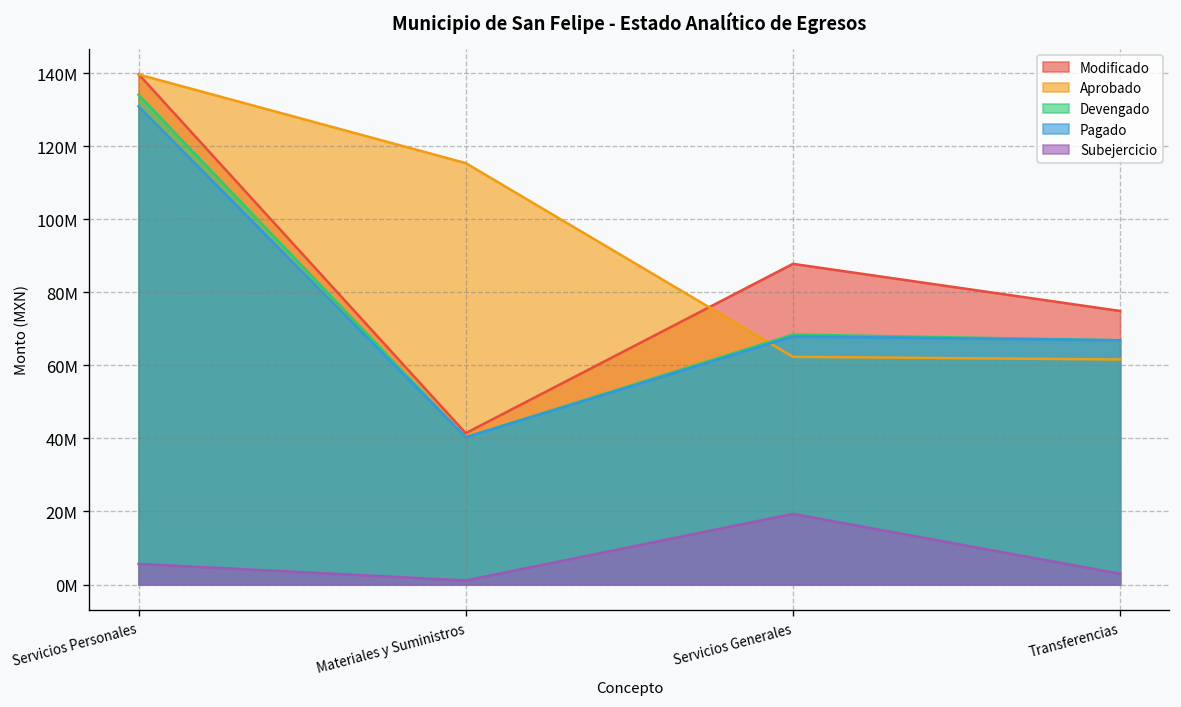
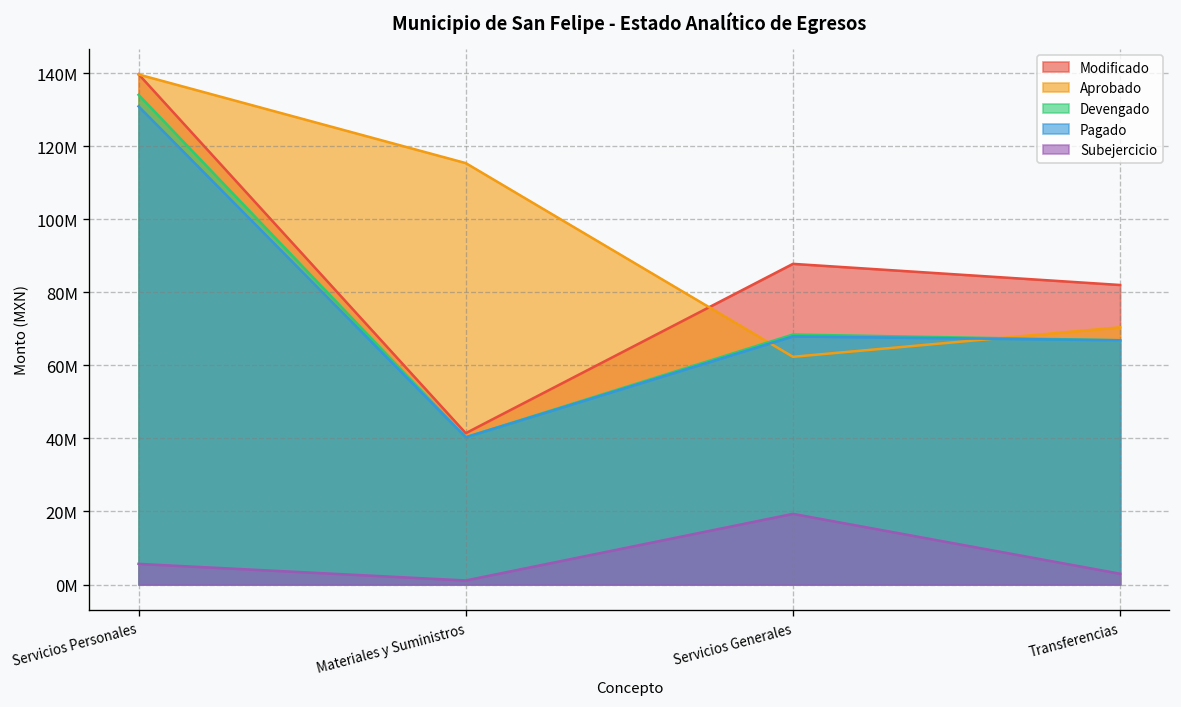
Modificado, Transferencias: 75000000 -> 82000000
Aprobado, Transferencias: 62000000 -> 70000000
